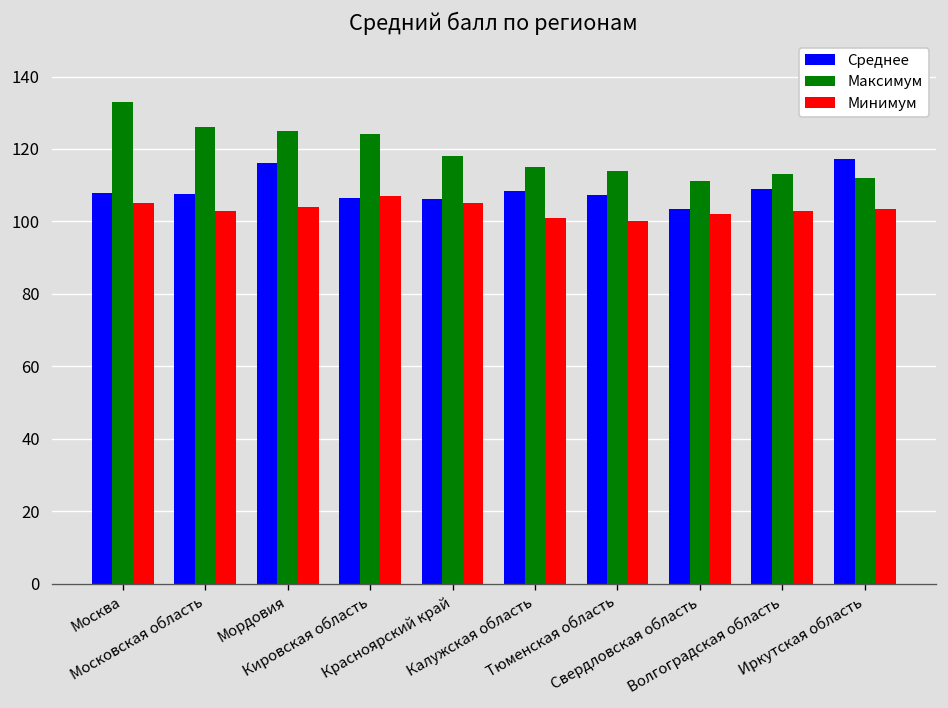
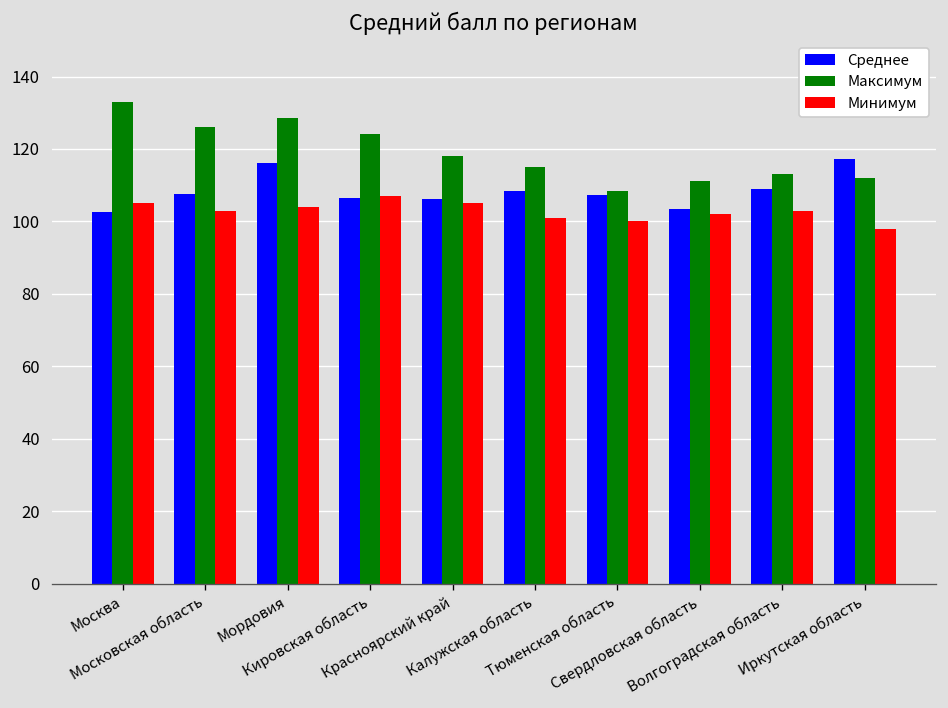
Среднее, Москва: 108 -> 103
Максимум, Мордовия: 125 -> 129
Максимум, Тюменская область: 114 -> 109
Минимум, Иркутская область: 104 -> 98
